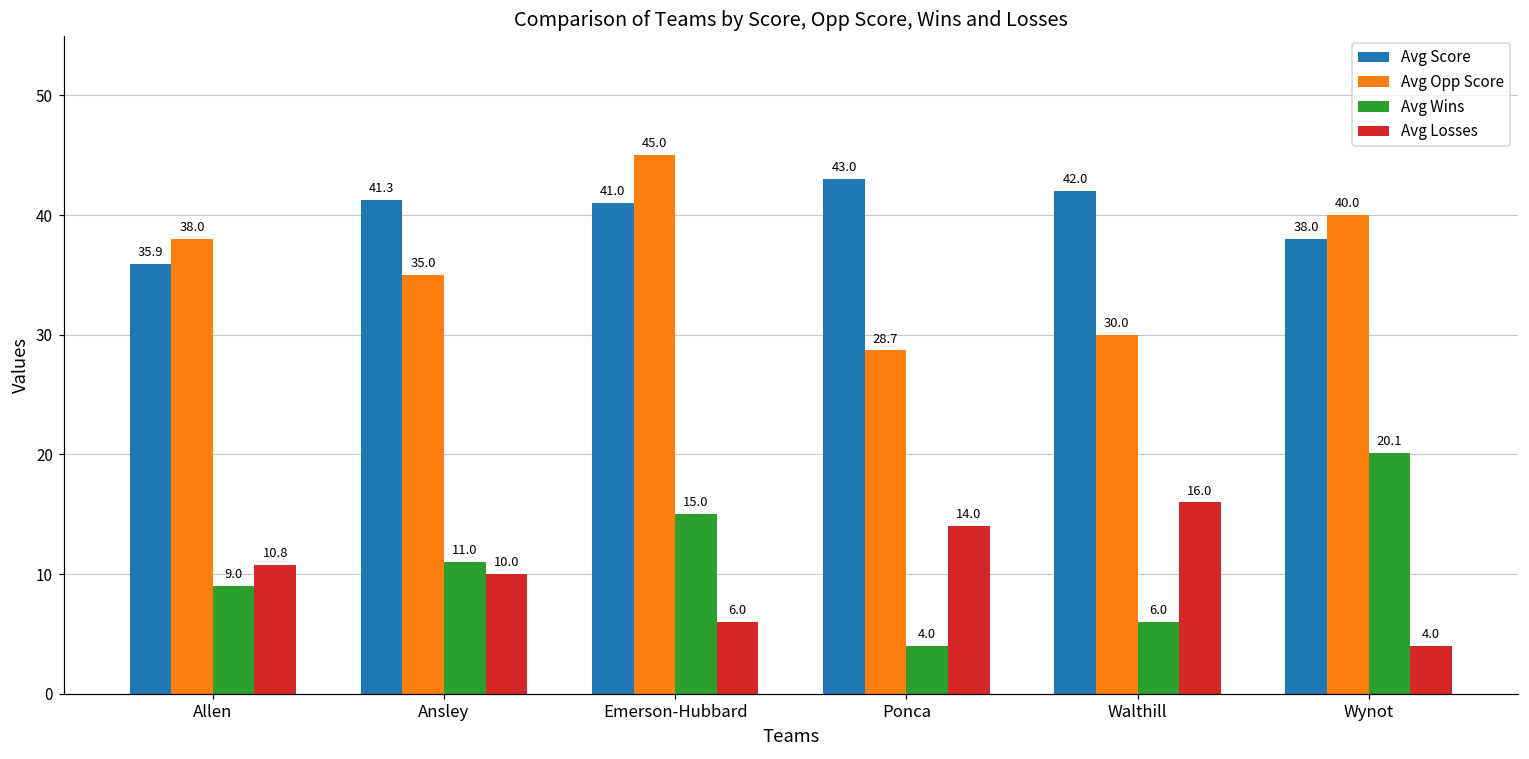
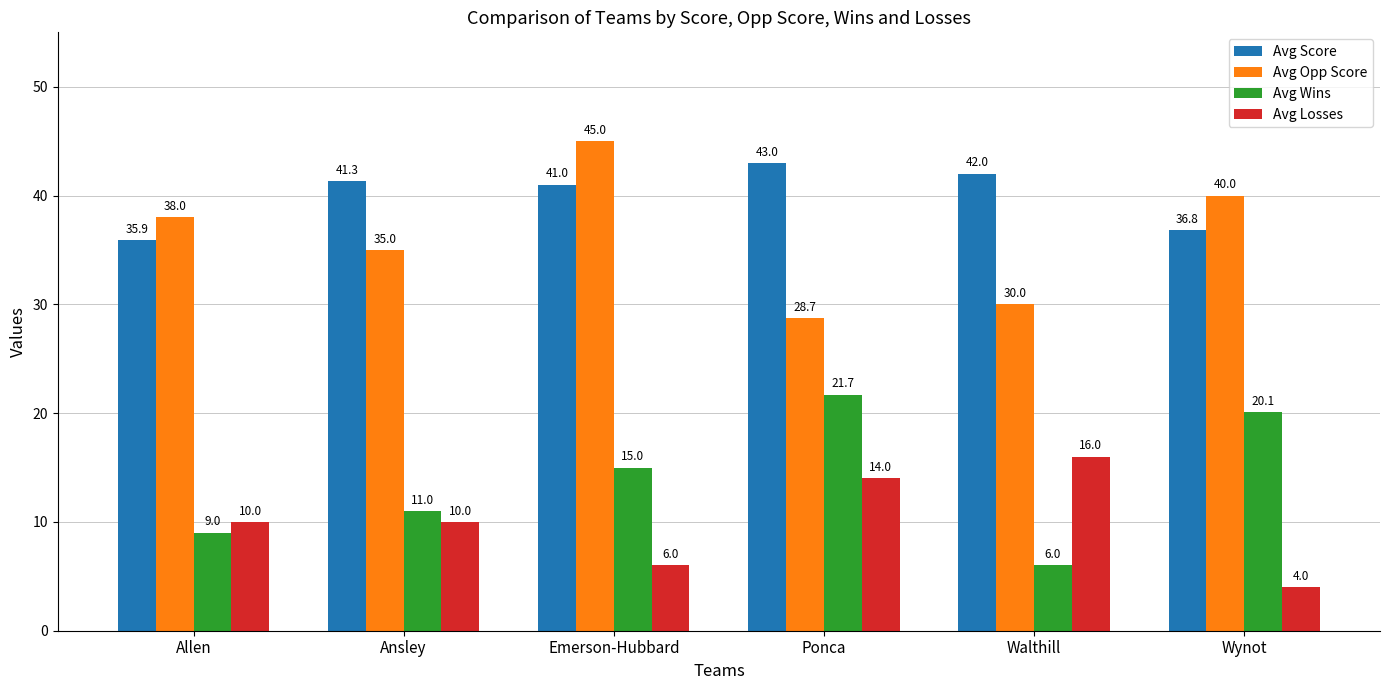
Avg Losses, Allen: 10.8 -> 10.0
Avg Wins, Ponca: 4.0 -> 21.7
Avg Score, Wynot: 38.0 -> 36.8
